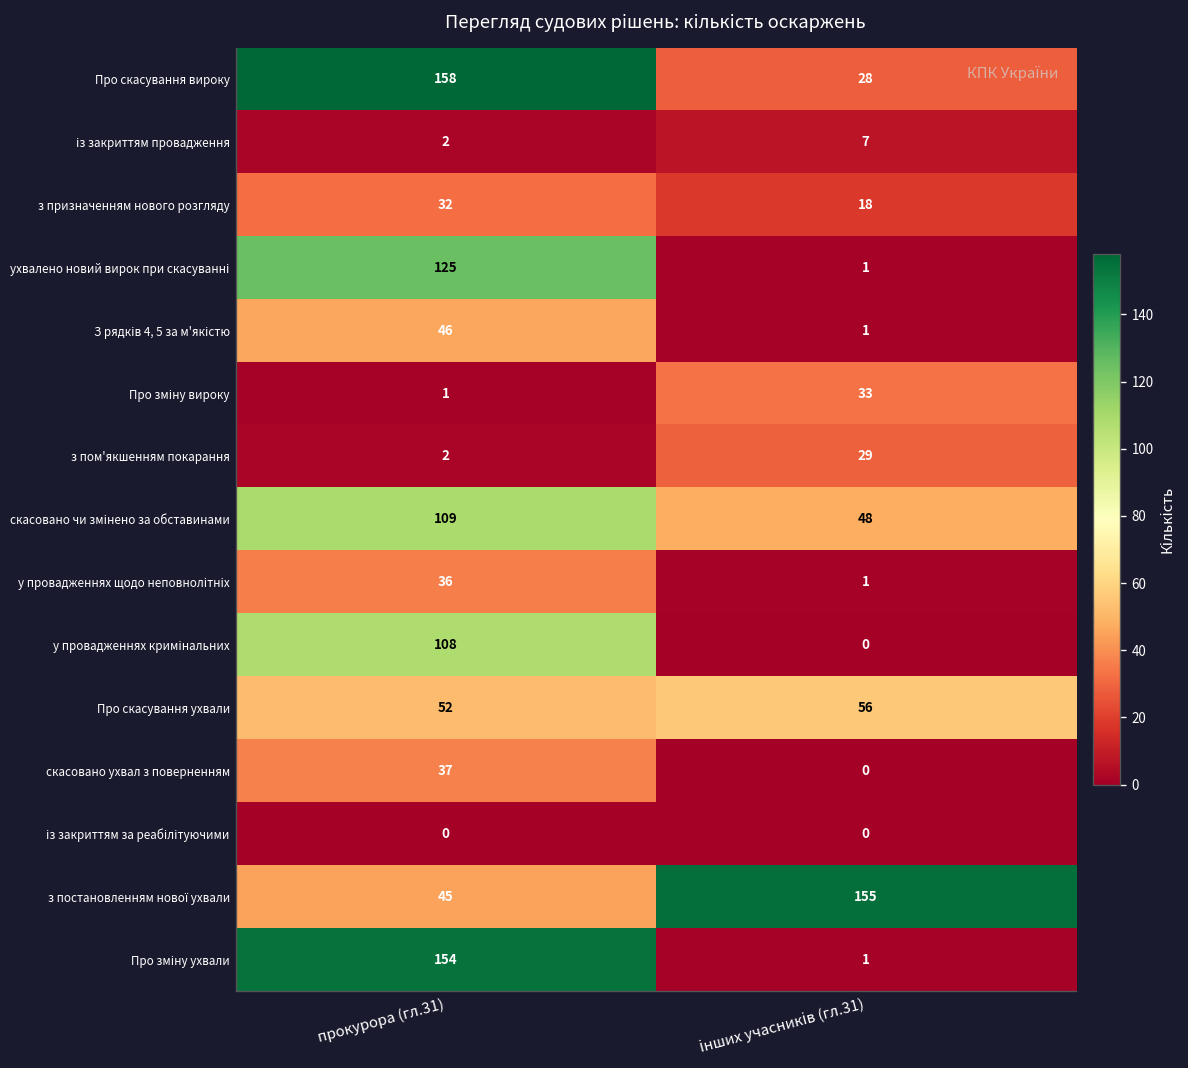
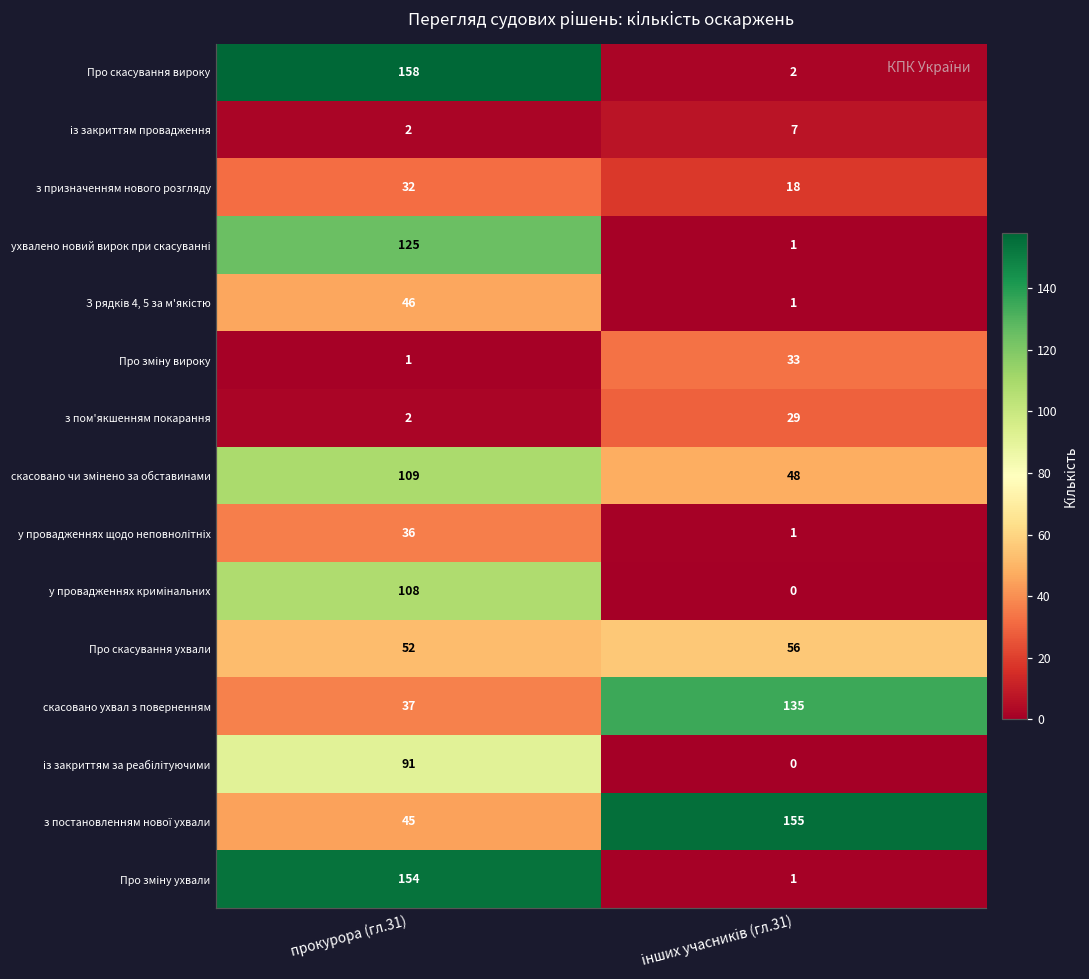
Про скасування вироку, інших учасників (гл.31): 28 -> 2
скасовано ухвал з поверненням, інших учасників (гл.31): 0 -> 135
із закриттям за реабілітуючими, прокурора (гл.31): 0 -> 91
